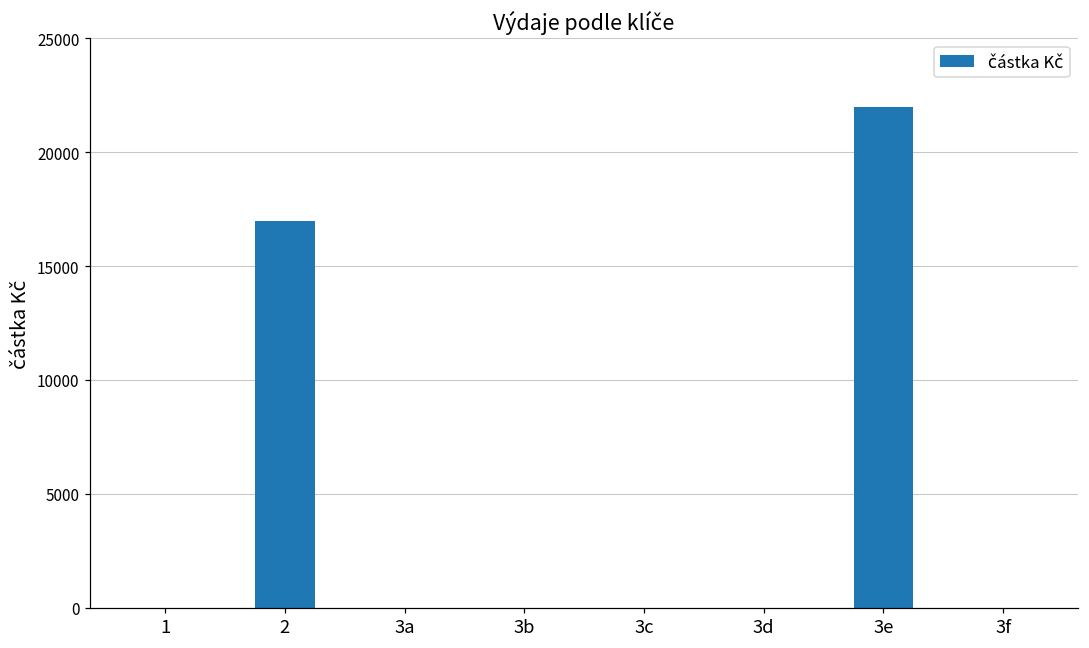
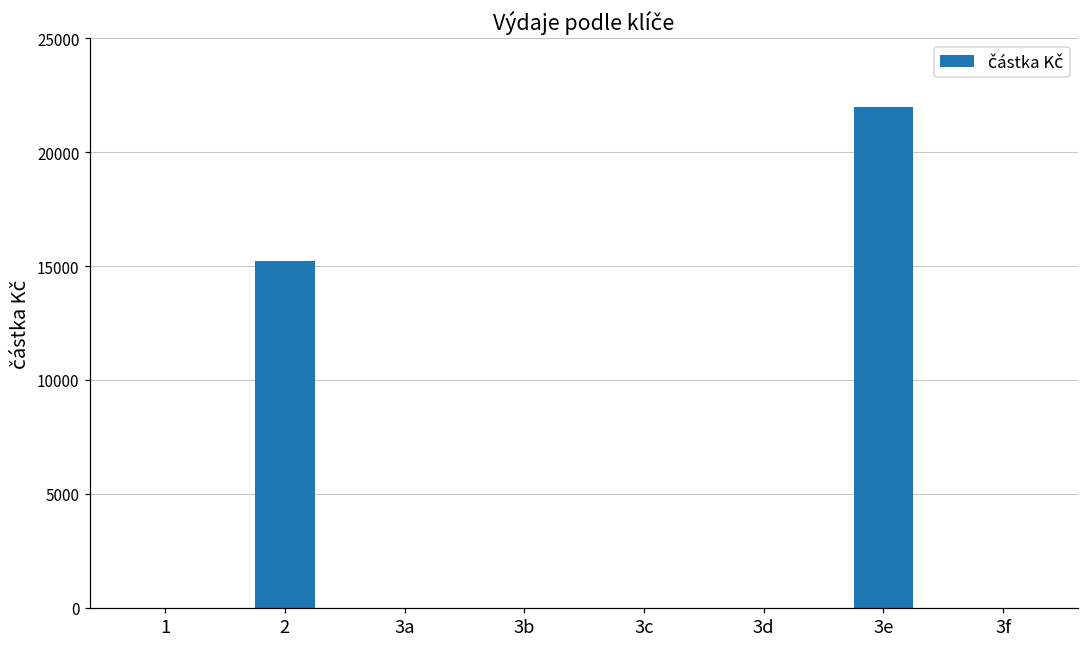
2: 17000 -> 15200
